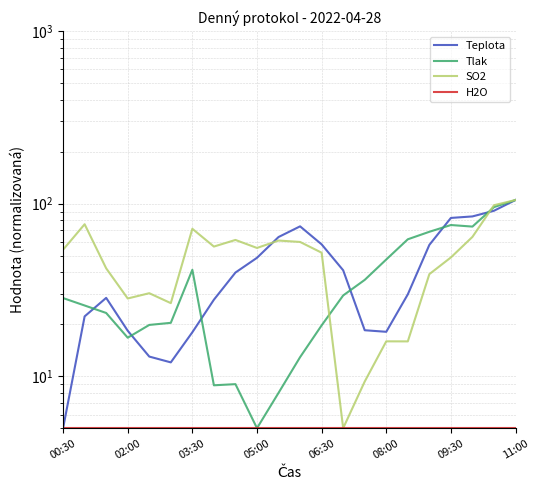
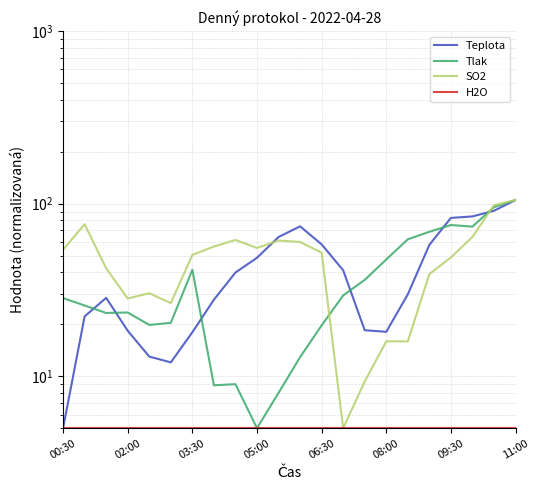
Tlak, 02:00: 17 -> 23
SO2, 03:30: 72 -> 50
